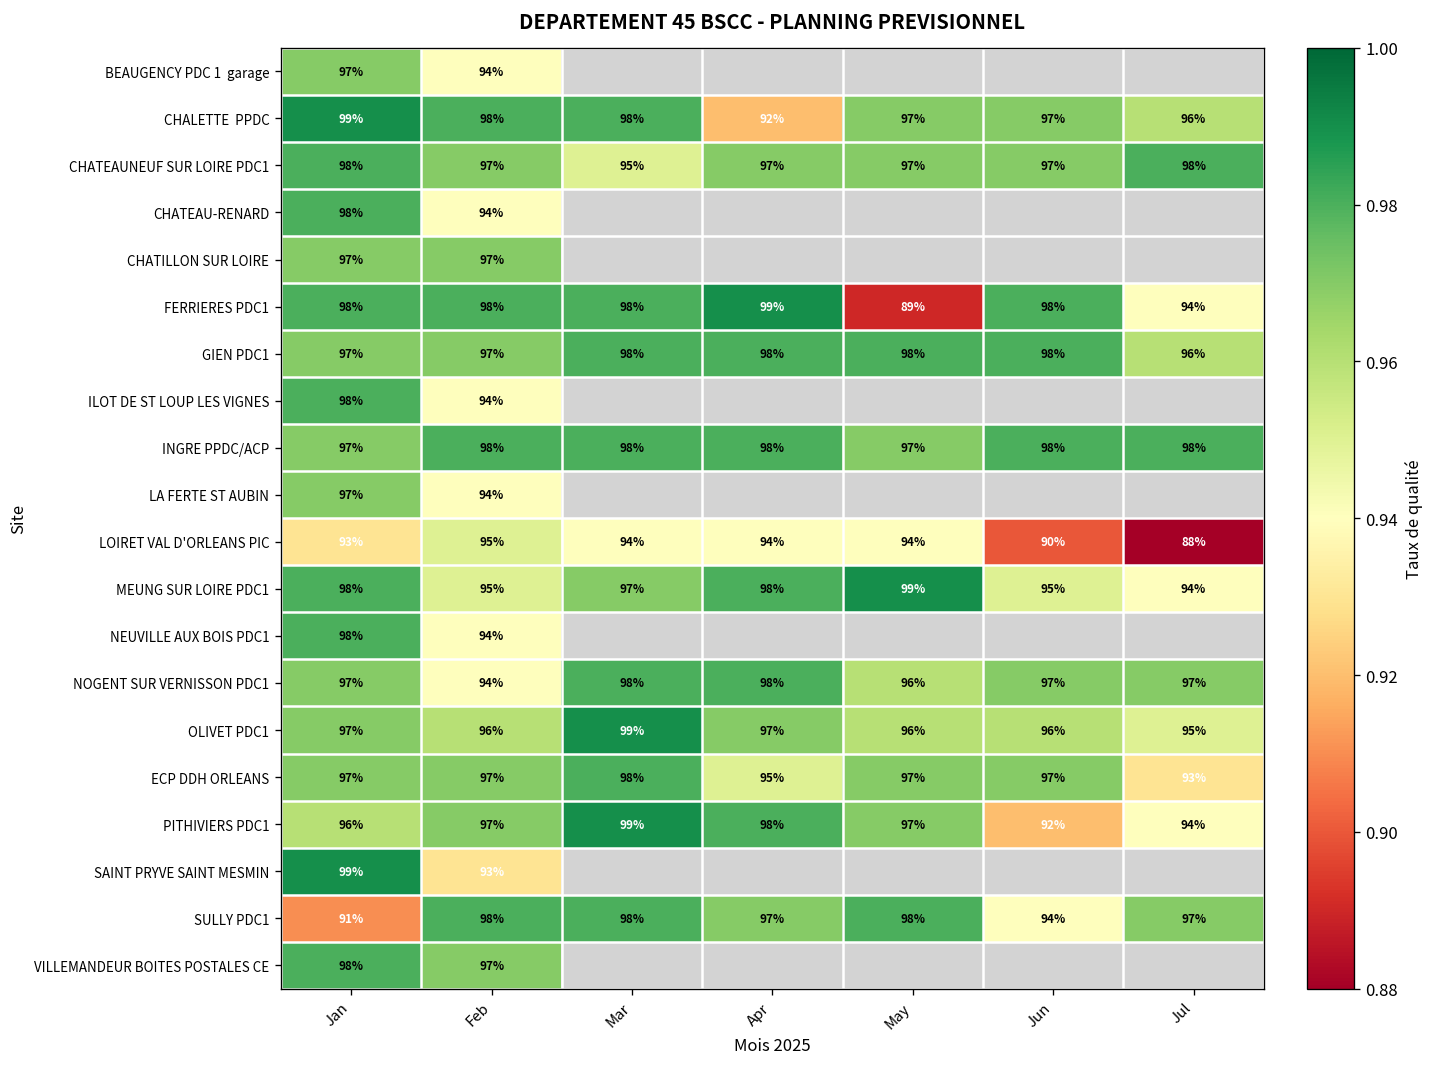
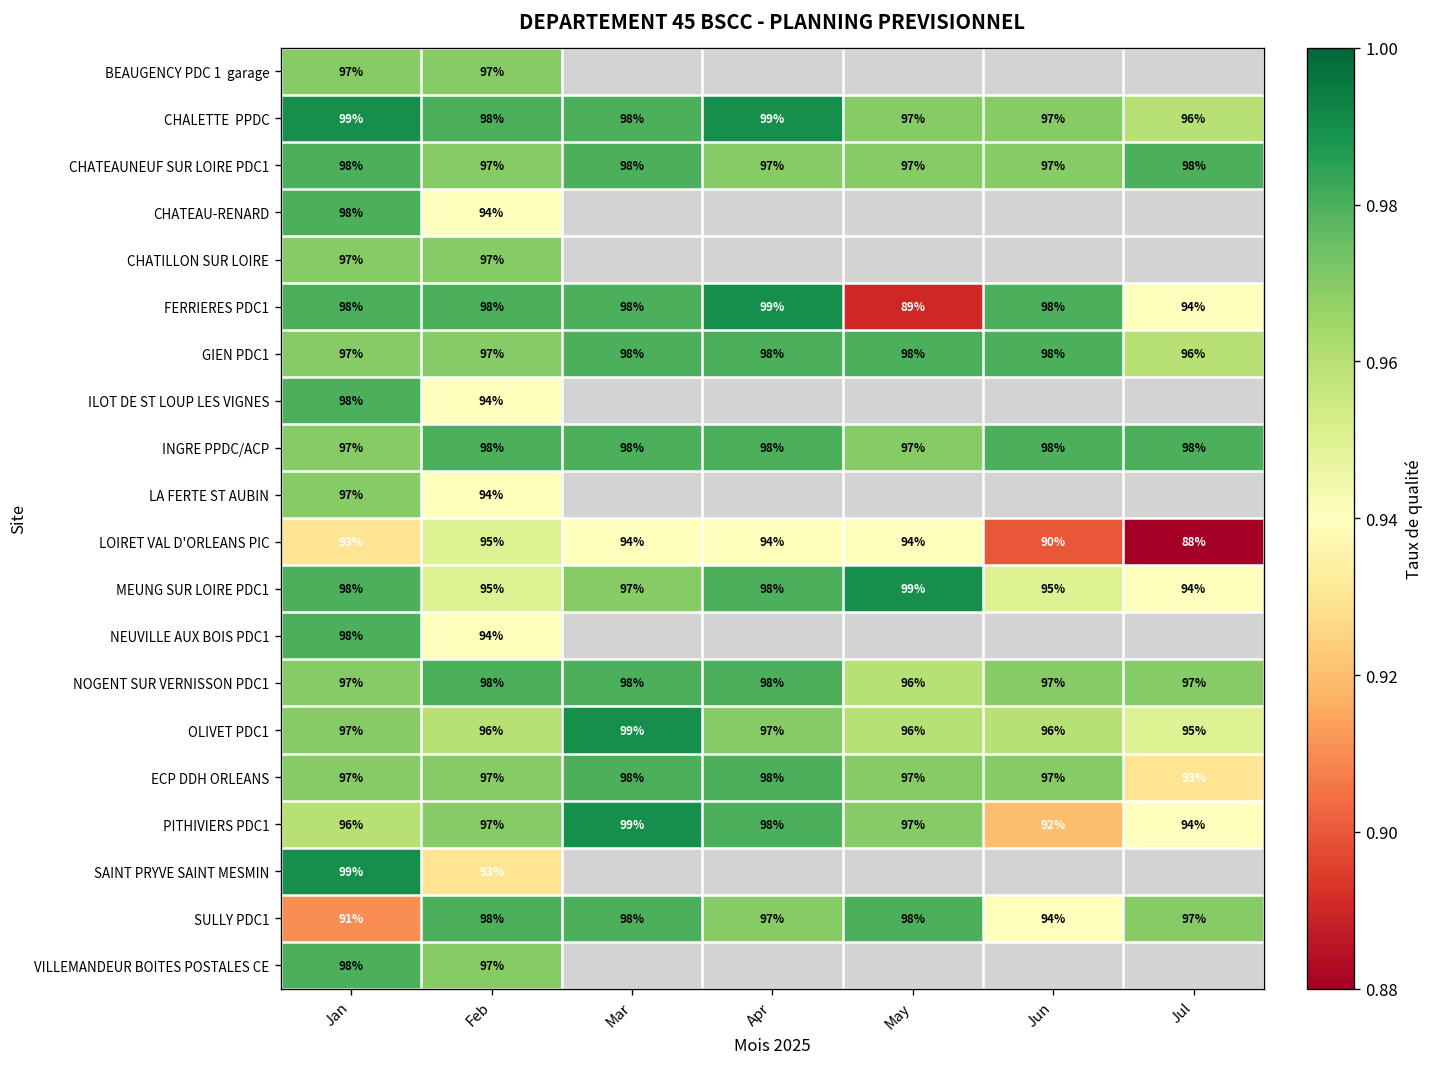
BEAUGENCY PDC 1 garage, Feb: 94% -> 97%
CHALETTE PPDC, Apr: 92% -> 99%
CHATEAUNEUF SUR LOIRE PDC1, Mar: 95% -> 98%
NOGENT SUR VERNISSON PDC1, Feb: 94% -> 98%
ECP DDH ORLEANS, Apr: 95% -> 98%
